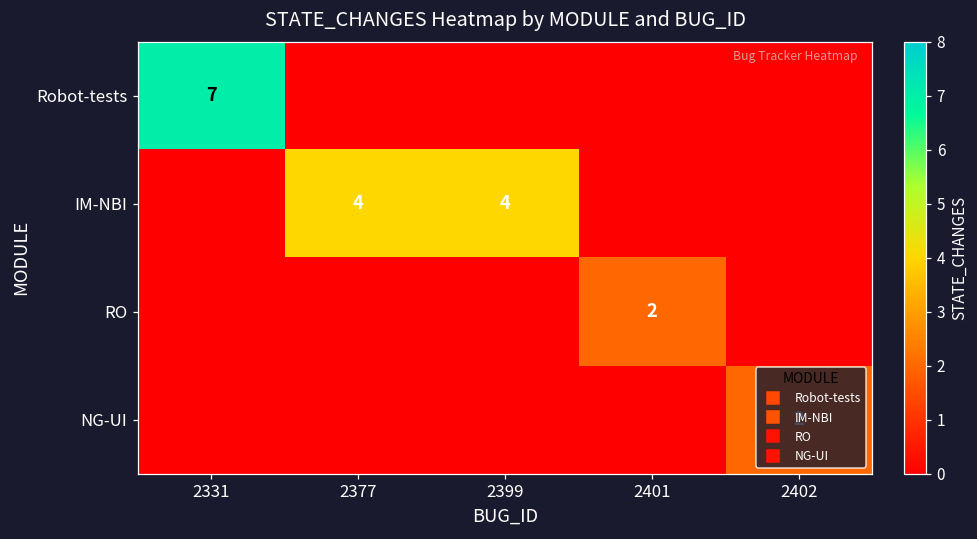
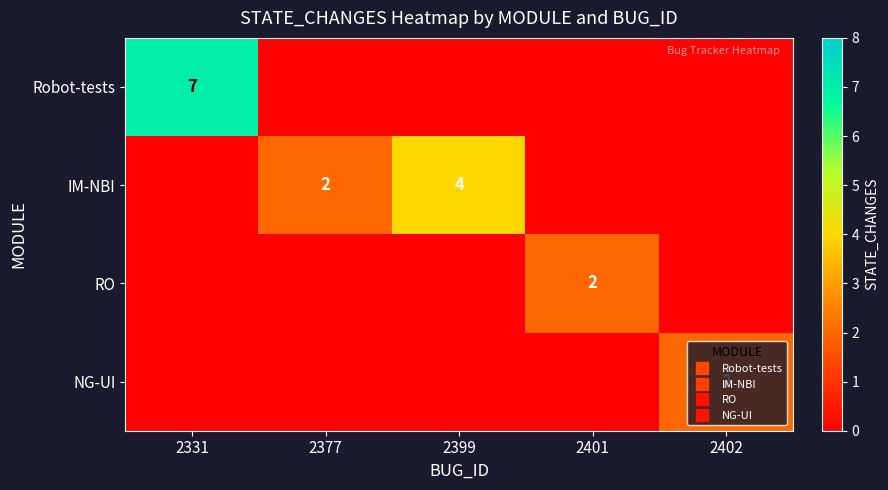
IM-NBI, 2377: 4 -> 2
